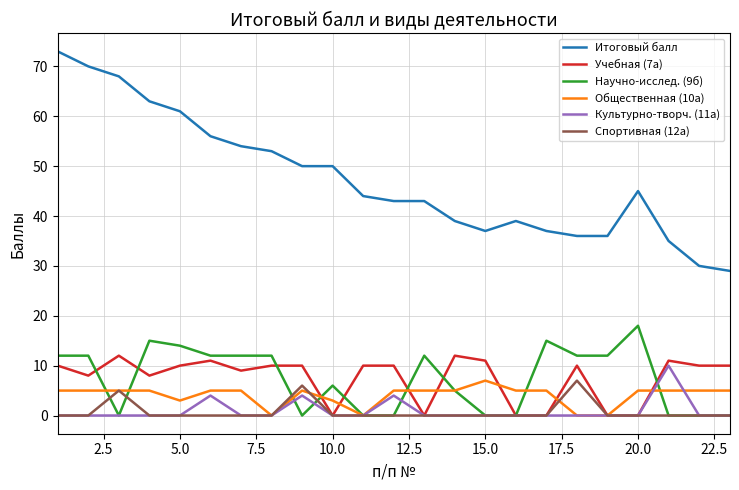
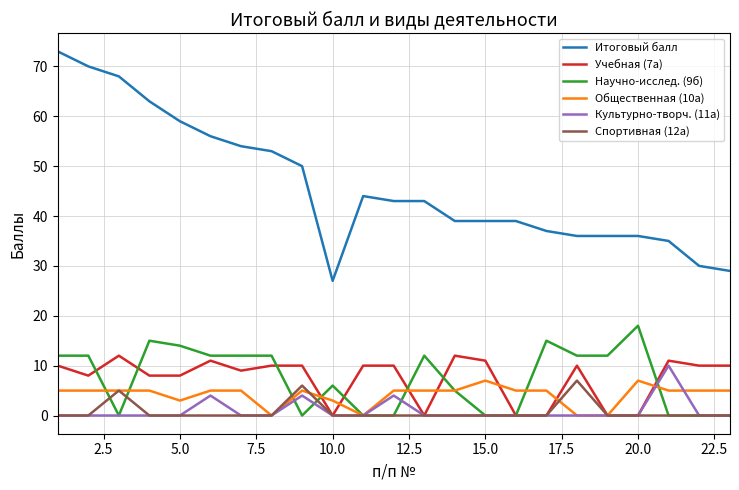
Итоговый балл, 5.0: 61 -> 59
Учебная (7а), 5.0: 10 -> 8
Итоговый балл, 10.0: 50 -> 27
Итоговый балл, 15.0: 37 -> 39
Итоговый балл, 20.0: 45 -> 36
Общественная (10а), 20.0: 5 -> 7
